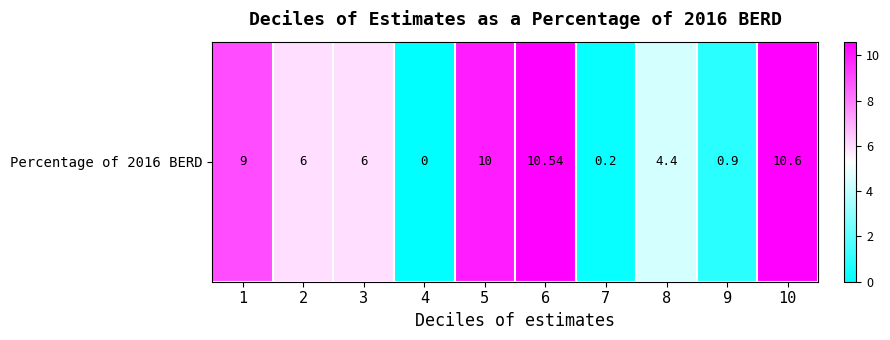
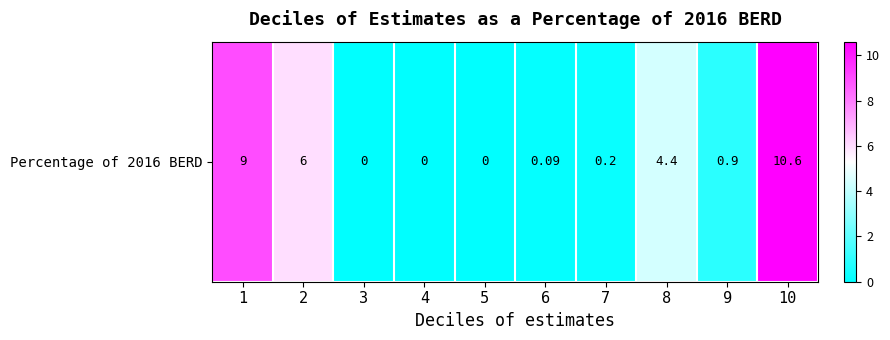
Percentage of 2016 BERD, 3: 6 -> 0
Percentage of 2016 BERD, 5: 10 -> 0
Percentage of 2016 BERD, 6: 10.54 -> 0.09
